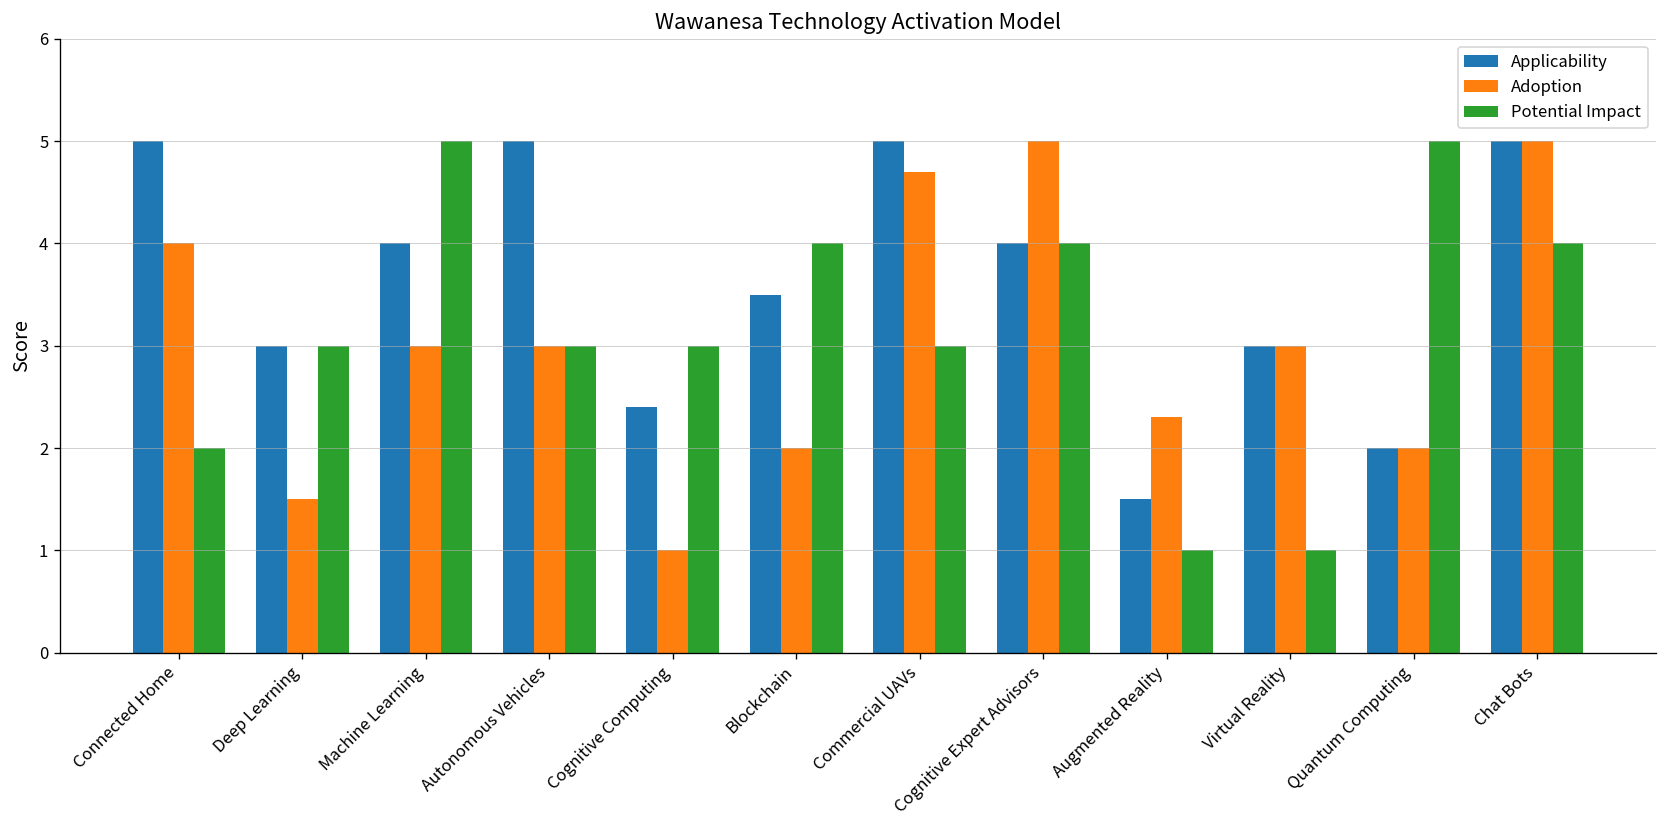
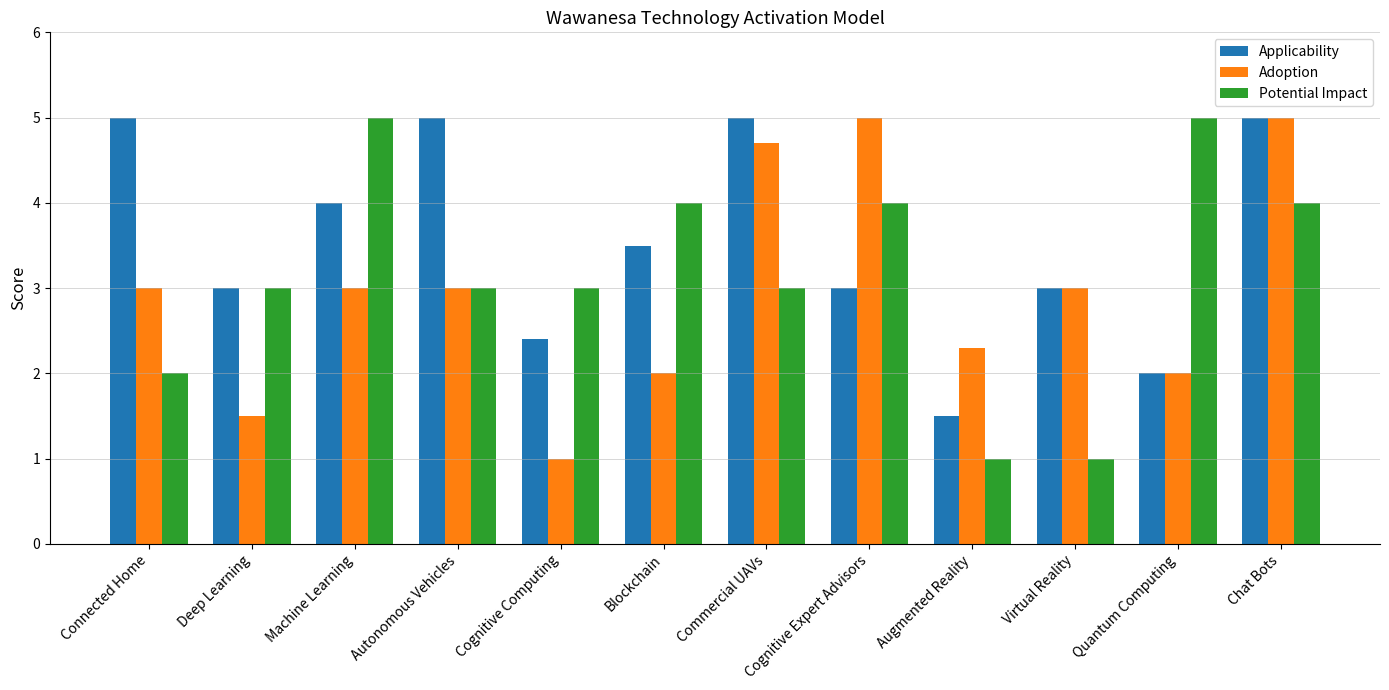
Adoption, Connected Home: 4 -> 3
Applicability, Cognitive Expert Advisors: 4 -> 3
